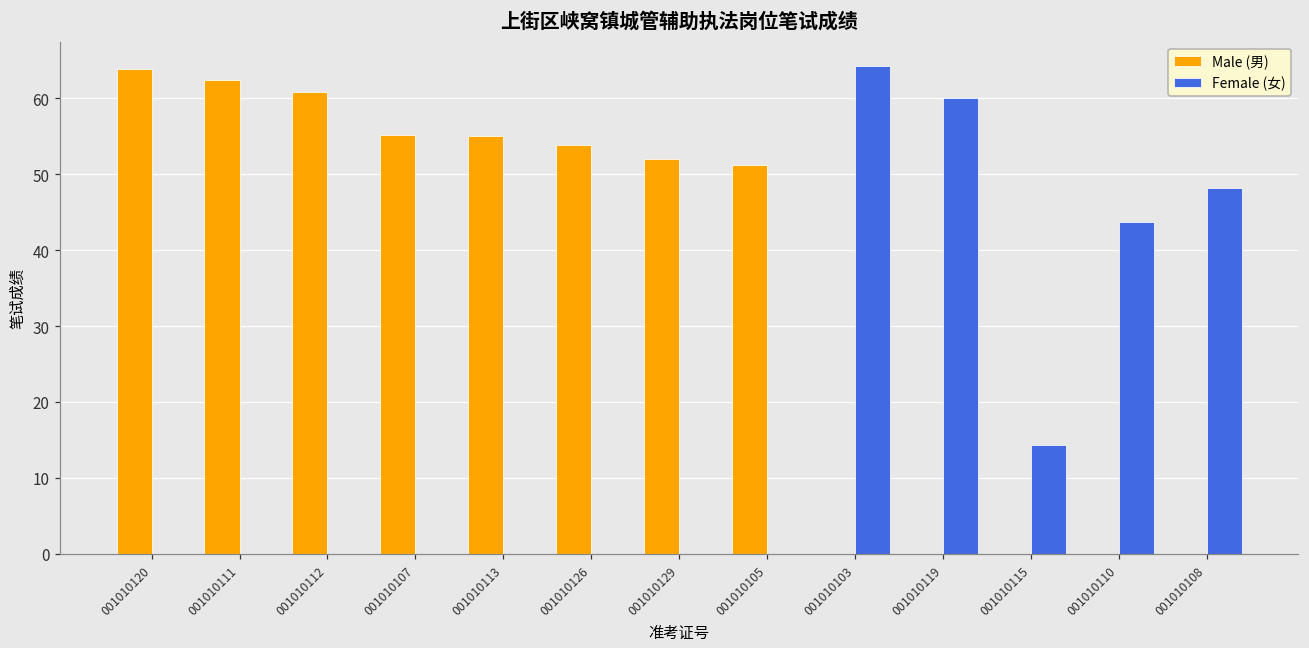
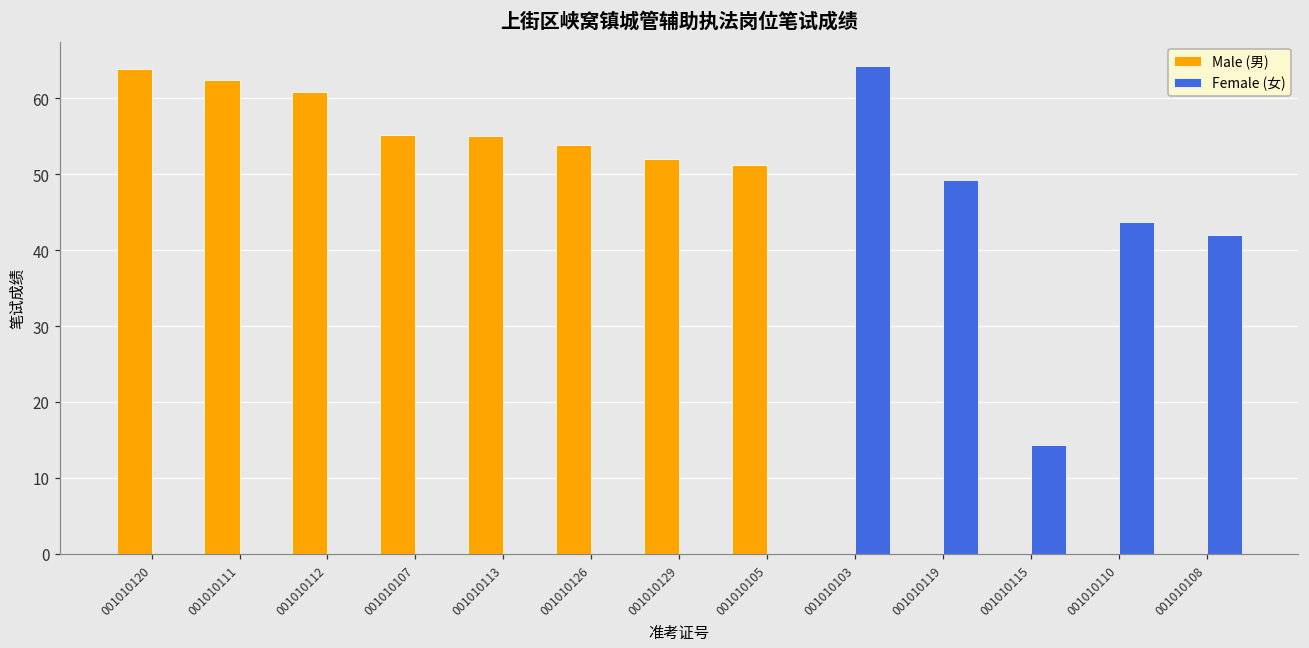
Female (女), 001010119: 60 -> 49
Female (女), 001010108: 48 -> 42
